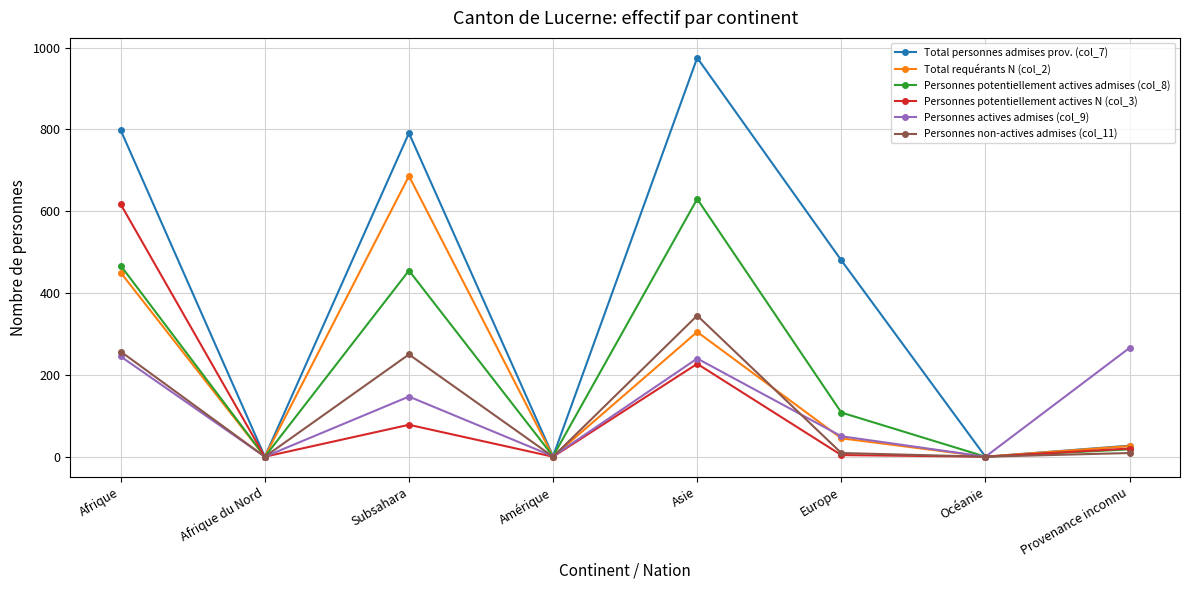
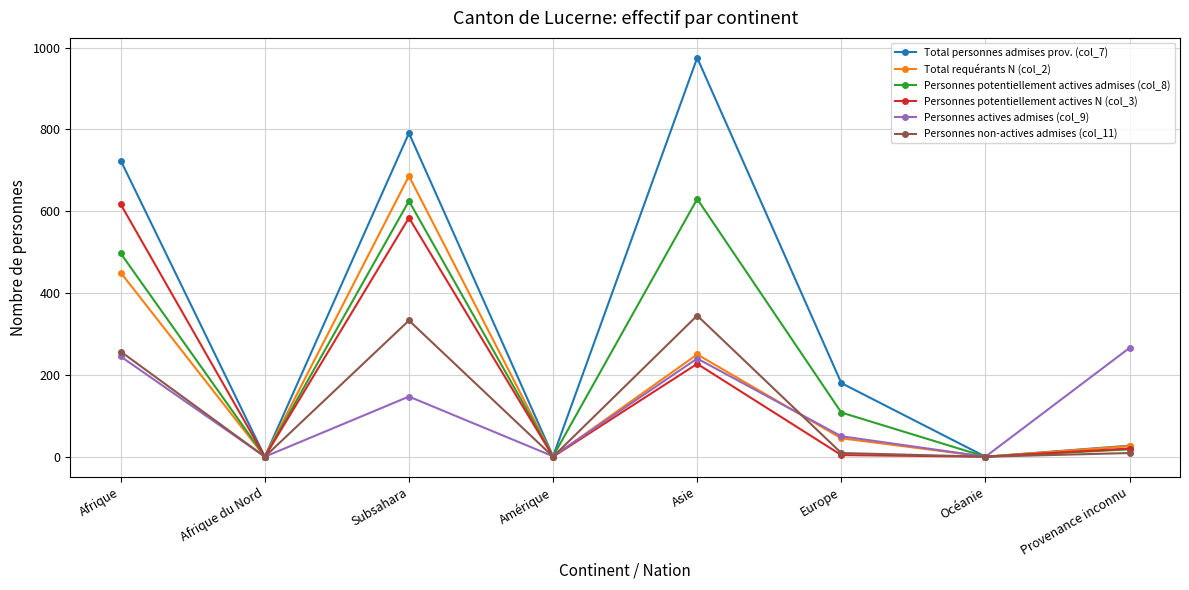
Total personnes admises prov. (col_7), Afrique: 800 -> 720
Personnes potentiellement actives admises (col_8), Afrique: 470 -> 500
Personnes potentiellement actives admises (col_8), Subsahara: 460 -> 630
Personnes potentiellement actives N (col_3), Subsahara: 80 -> 580
Personnes non-actives admises (col_11), Subsahara: 250 -> 330
Total requérants N (col_2), Asie: 310 -> 250
Total personnes admises prov. (col_7), Europe: 480 -> 180
